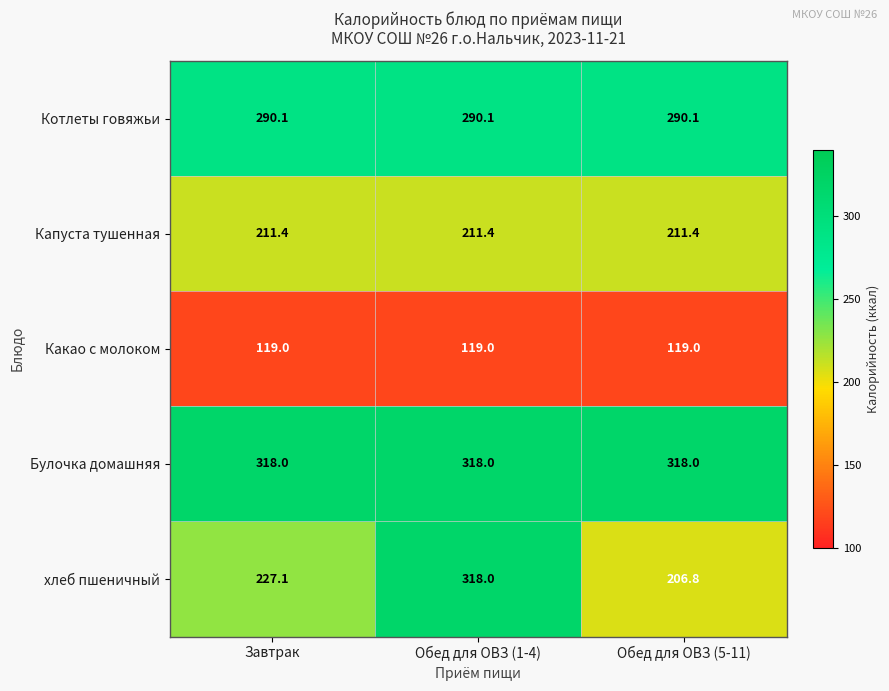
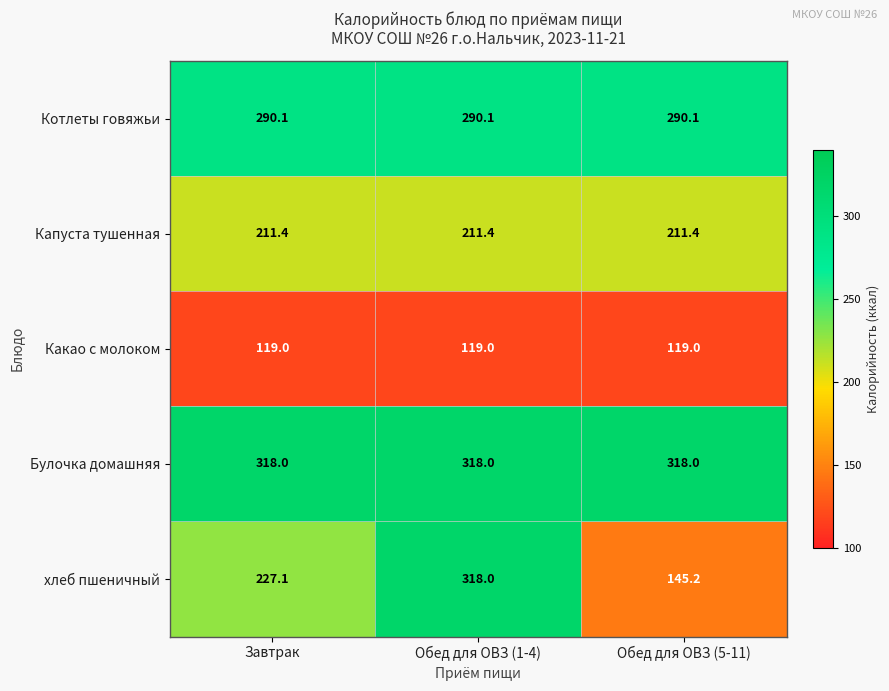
хлеб пшеничный, Обед для ОВЗ (5-11): 206.8 -> 145.2
